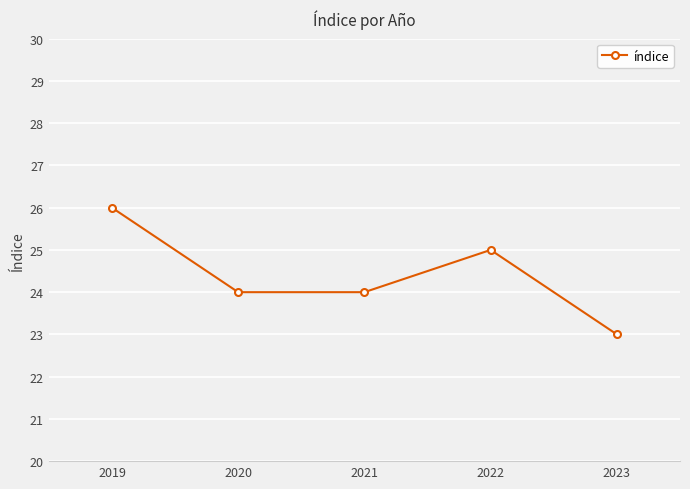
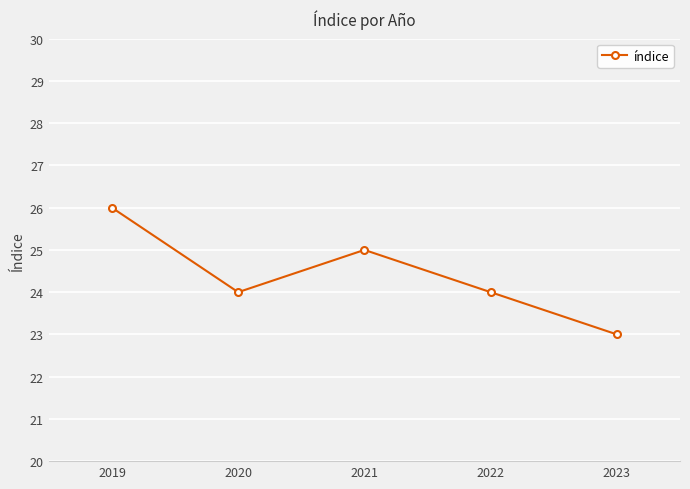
2021: 24 -> 25
2022: 25 -> 24
